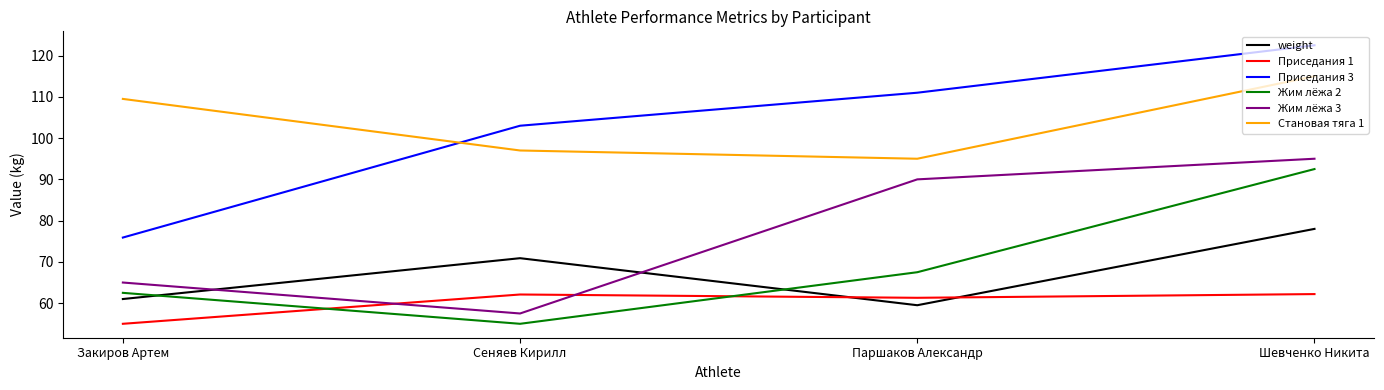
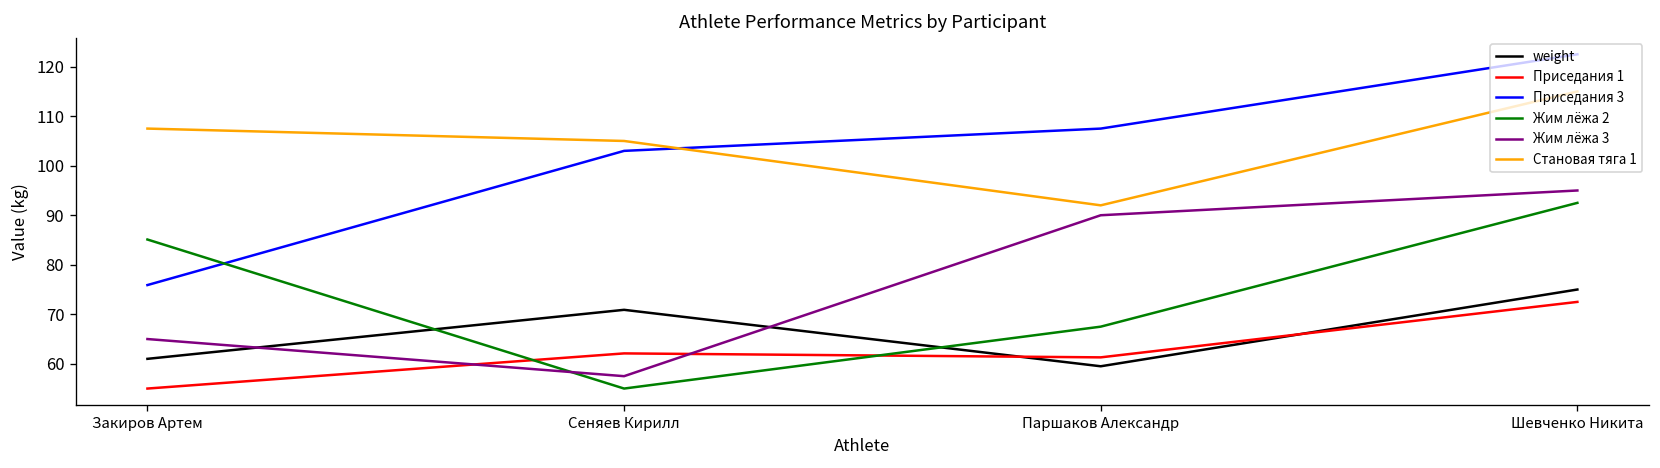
Жим лёжа 2, Закиров Артем: 63 -> 85
Становая тяга 1, Закиров Артем: 110 -> 108
Становая тяга 1, Сеняев Кирилл: 97 -> 105
Приседания 3, Паршаков Александр: 111 -> 108
Становая тяга 1, Паршаков Александр: 95 -> 92
weight, Шевченко Никита: 78 -> 75
Приседания 1, Шевченко Никита: 62 -> 73
